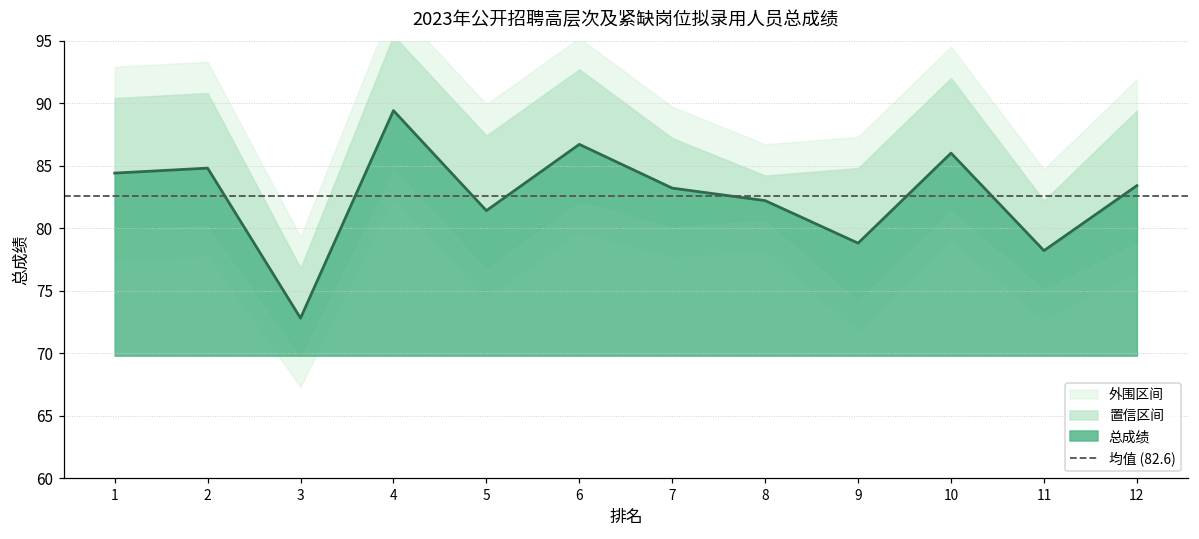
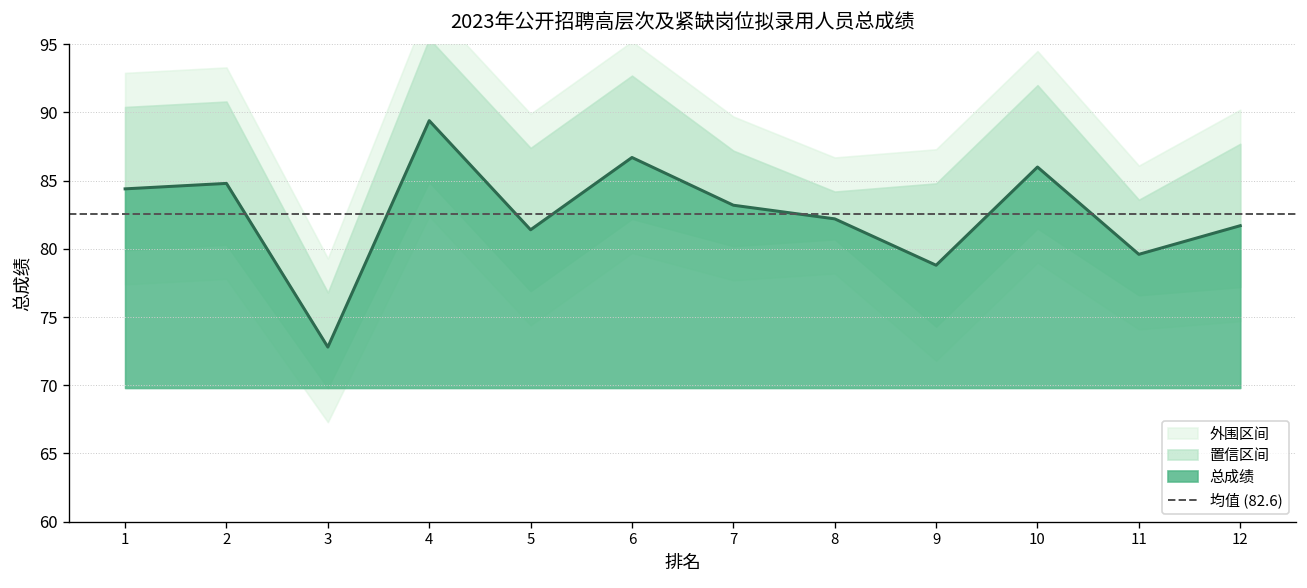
总成绩, 11: 78.2 -> 79.6
总成绩, 12: 83.4 -> 81.7
